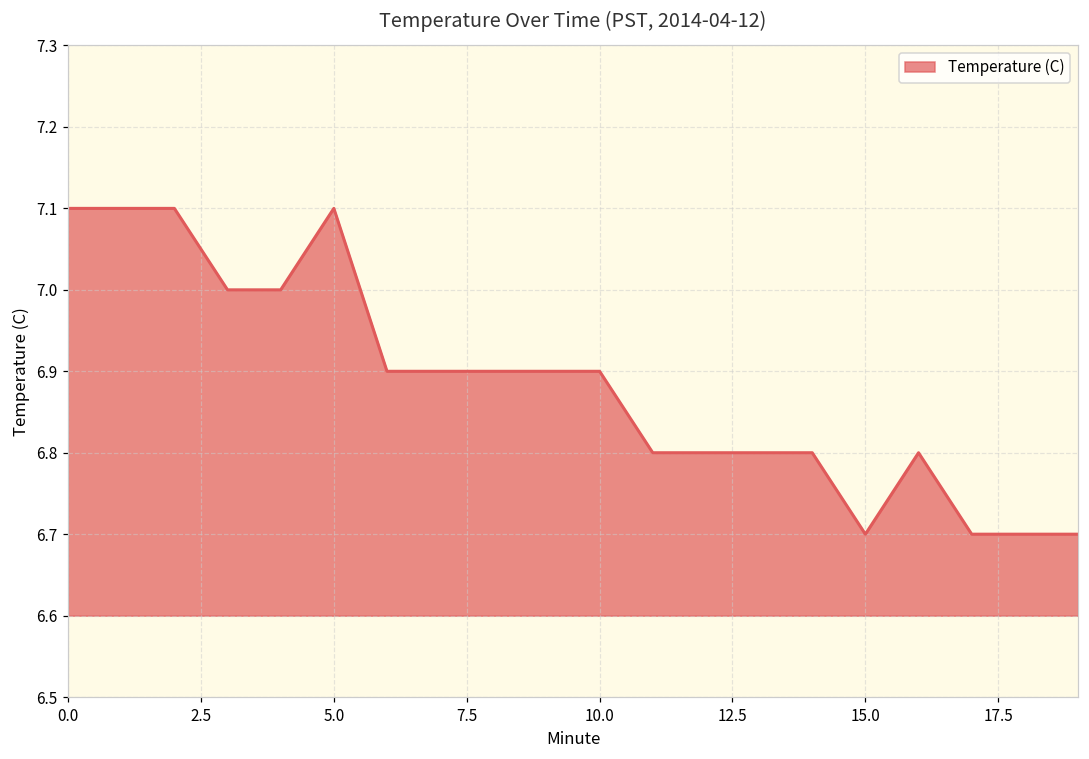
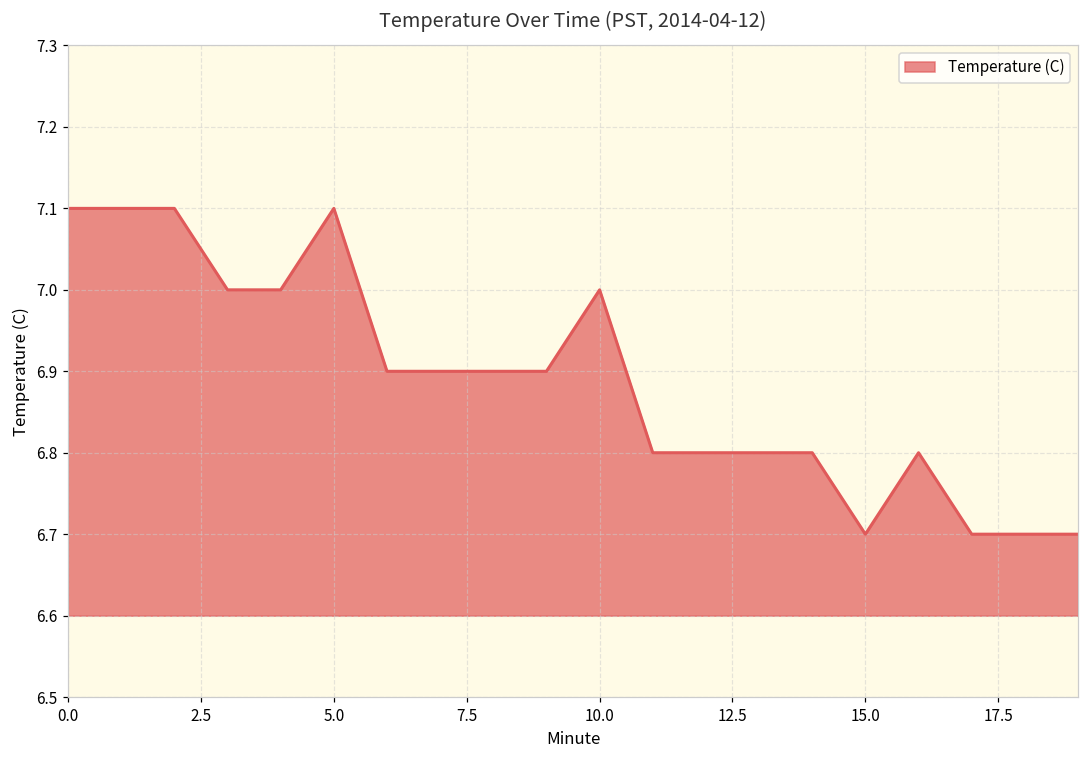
10.0: 6.9 -> 7.0
